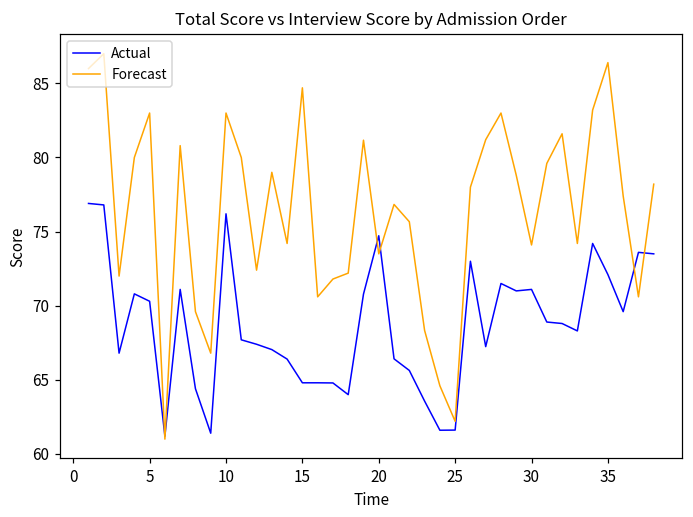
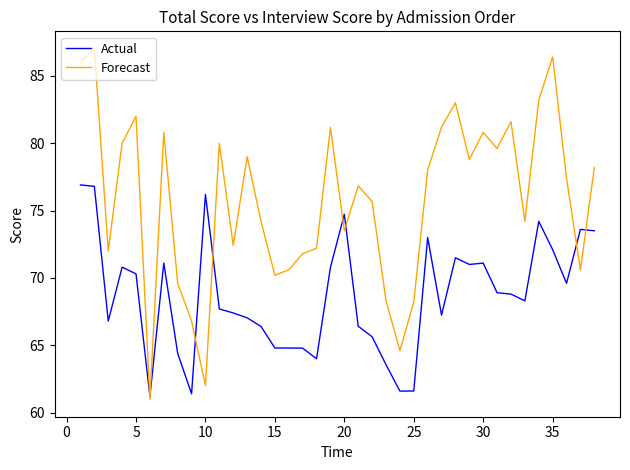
Forecast, 5: 83 -> 82
Forecast, 10: 83 -> 62
Forecast, 15: 84.7 -> 70.2
Forecast, 25: 62.2 -> 68.2
Forecast, 30: 74.1 -> 80.8
